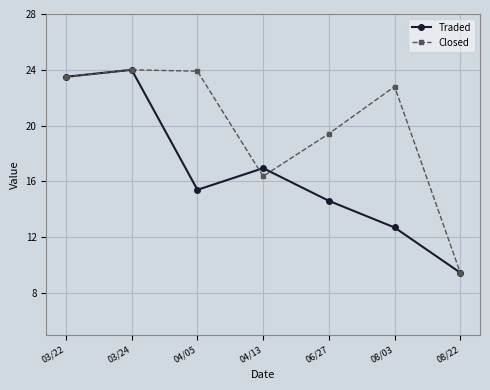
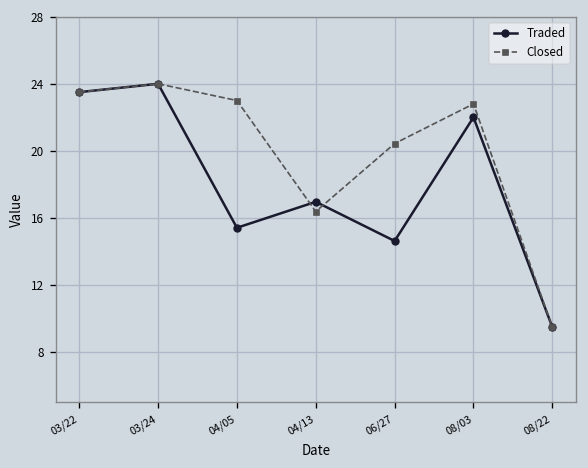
Closed, 04/05: 23.9 -> 23.0
Closed, 06/27: 19.4 -> 20.4
Traded, 08/03: 12.7 -> 22.0
